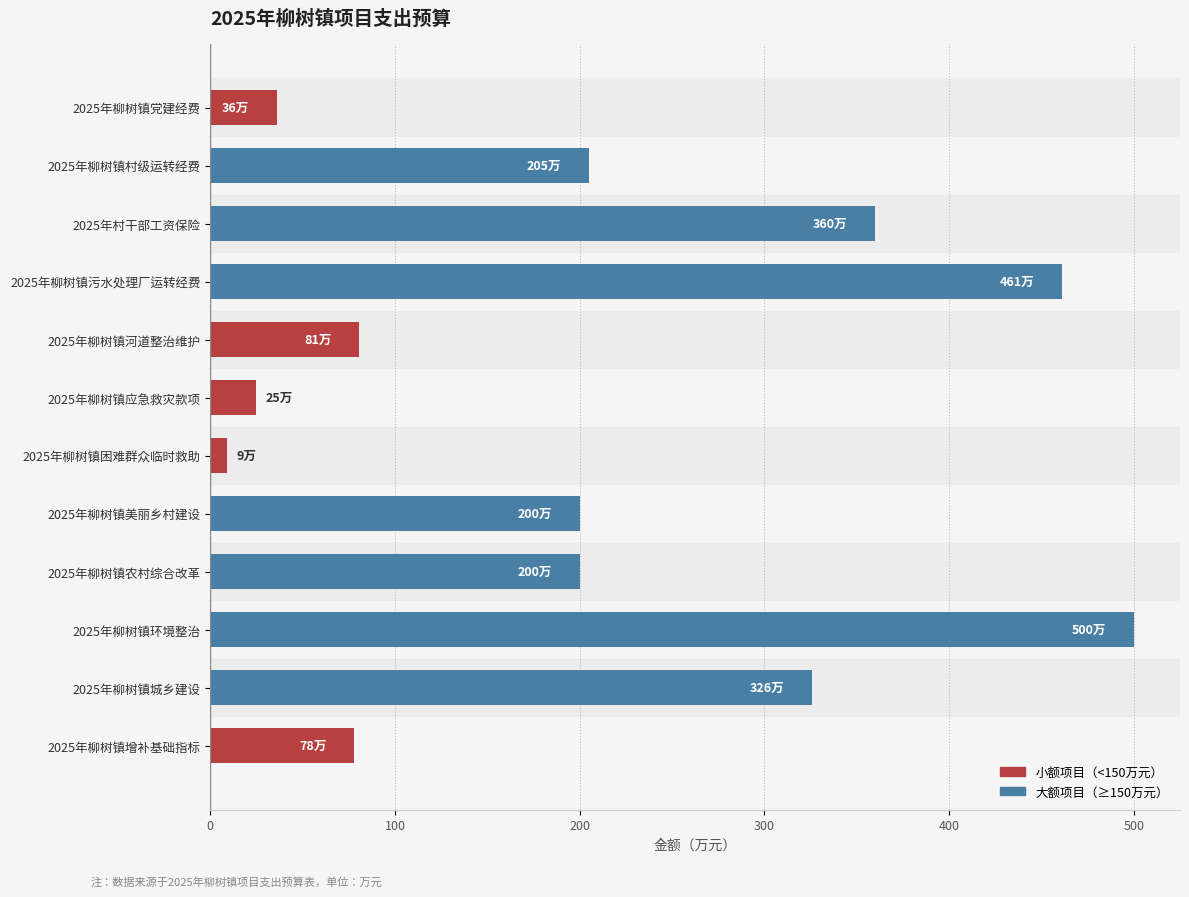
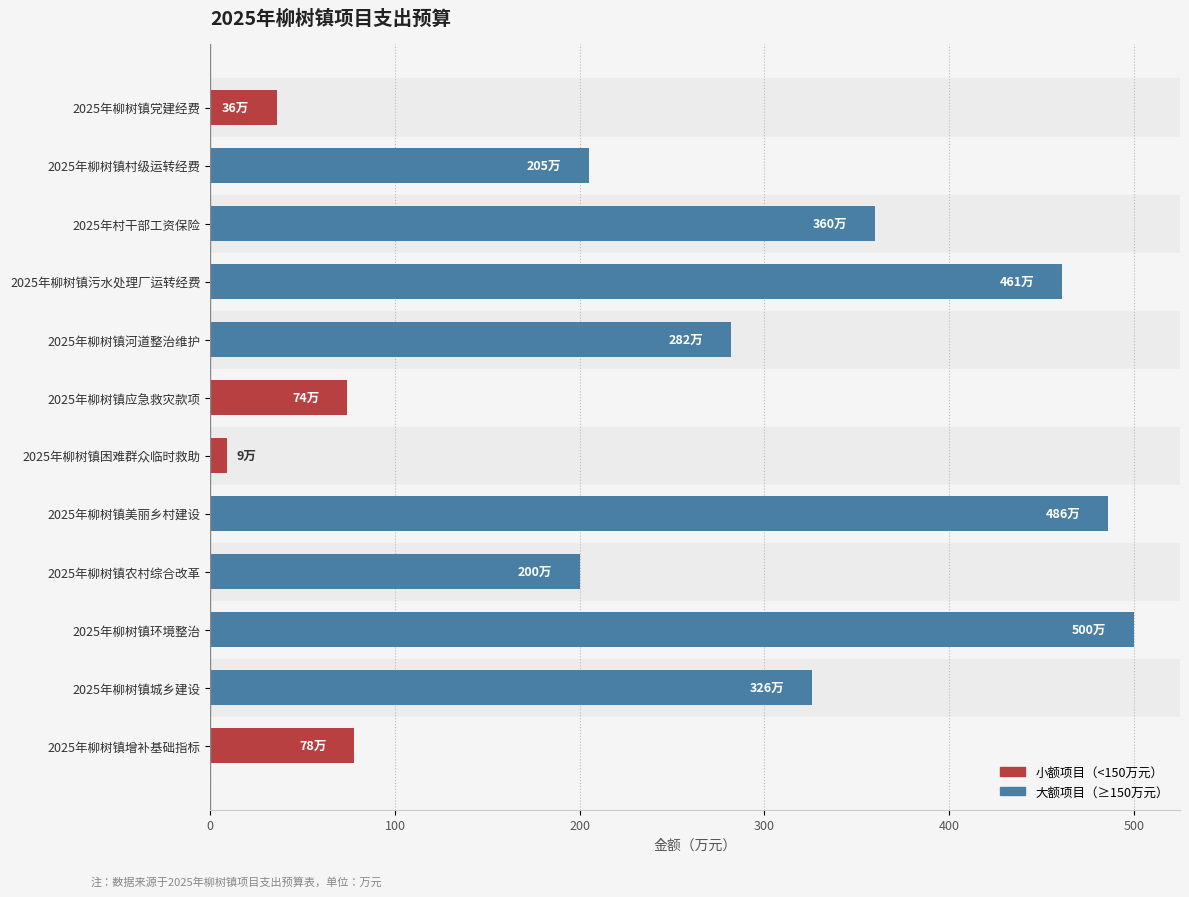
2025年柳树镇河道整治维护: 81万 -> 282万
2025年柳树镇应急救灾款项: 25万 -> 74万
2025年柳树镇美丽乡村建设: 200万 -> 486万
